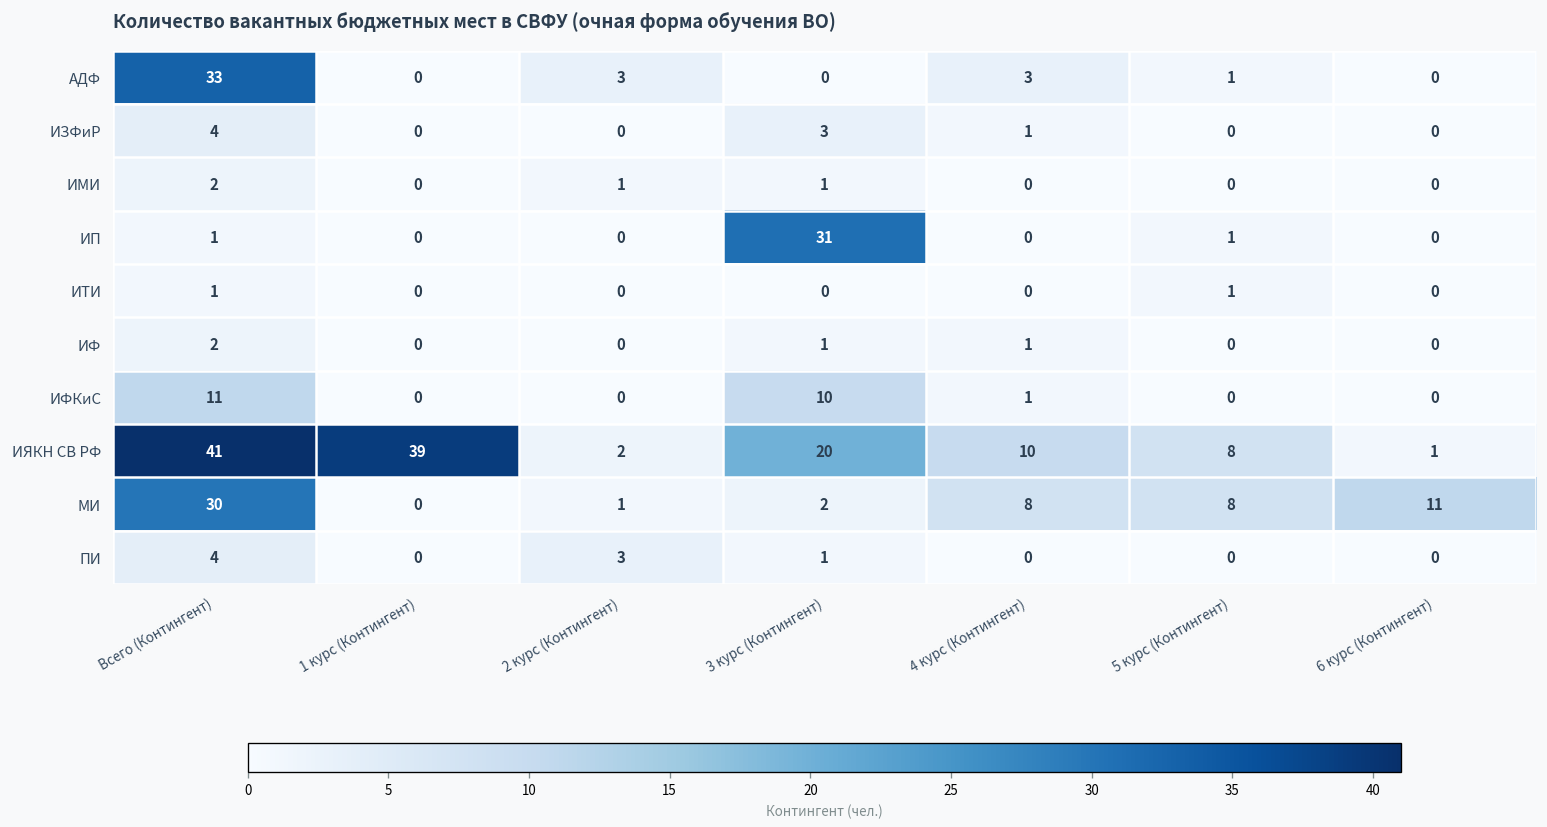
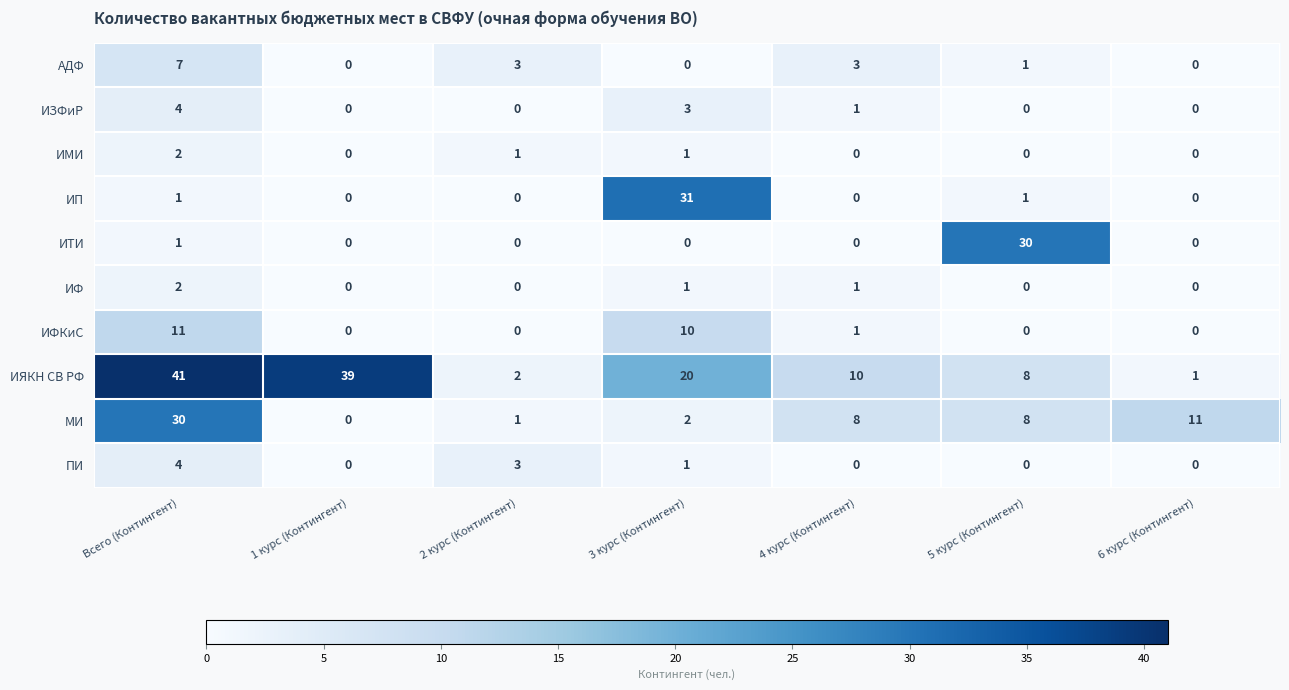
АДФ, Всего (Контингент): 33 -> 7
ИТИ, 5 курс (Контингент): 1 -> 30
